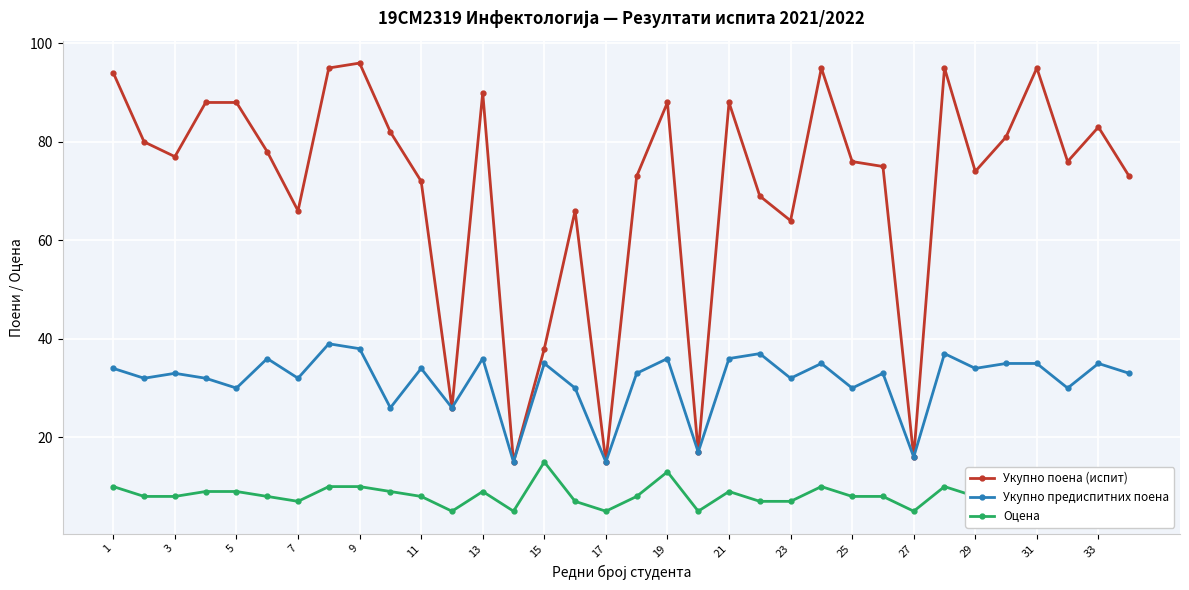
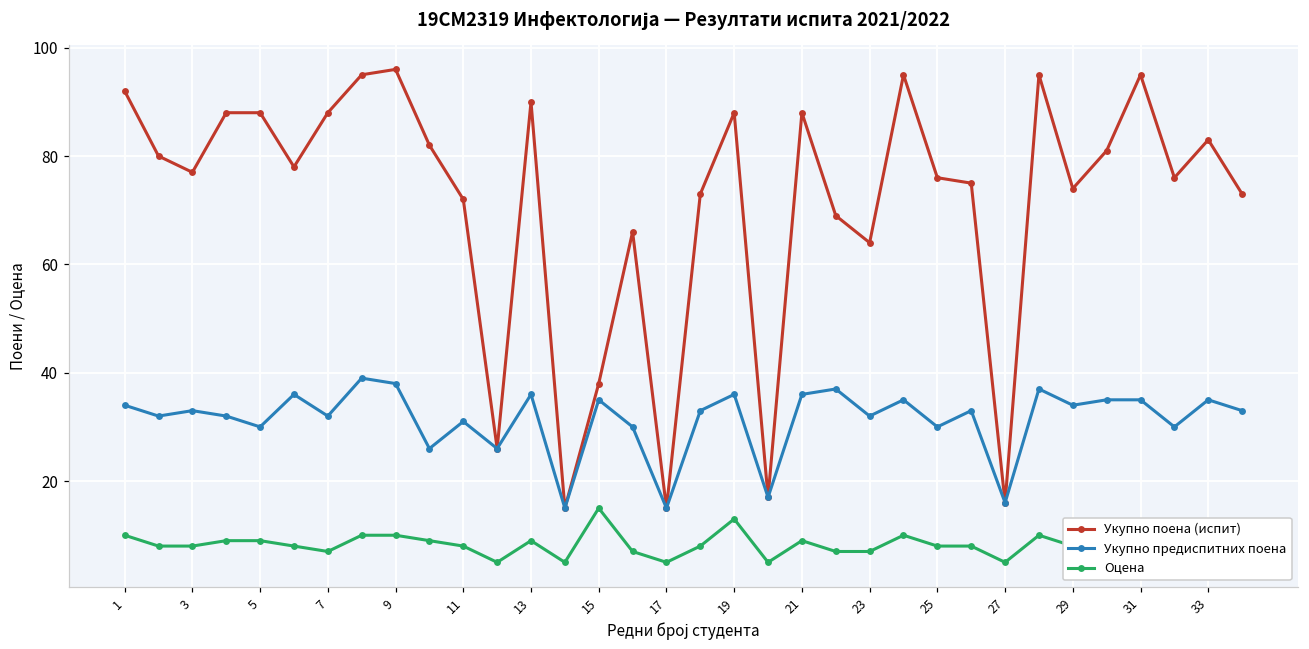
Укупно поена (испит), 1: 94 -> 92
Укупно поена (испит), 7: 66 -> 88
Укупно предиспитних поена, 11: 34 -> 31
